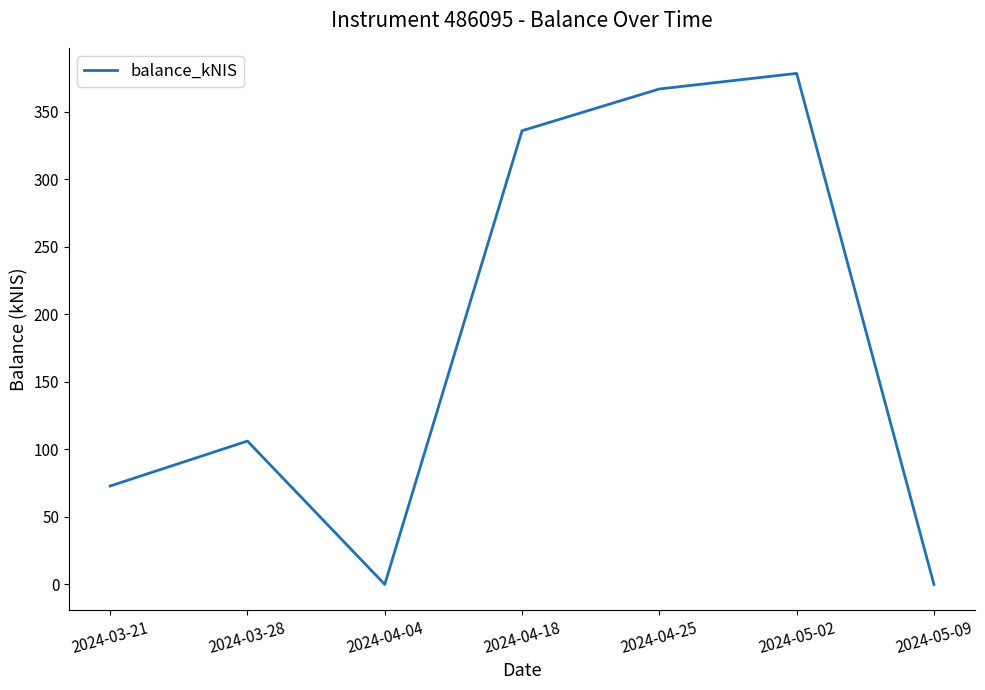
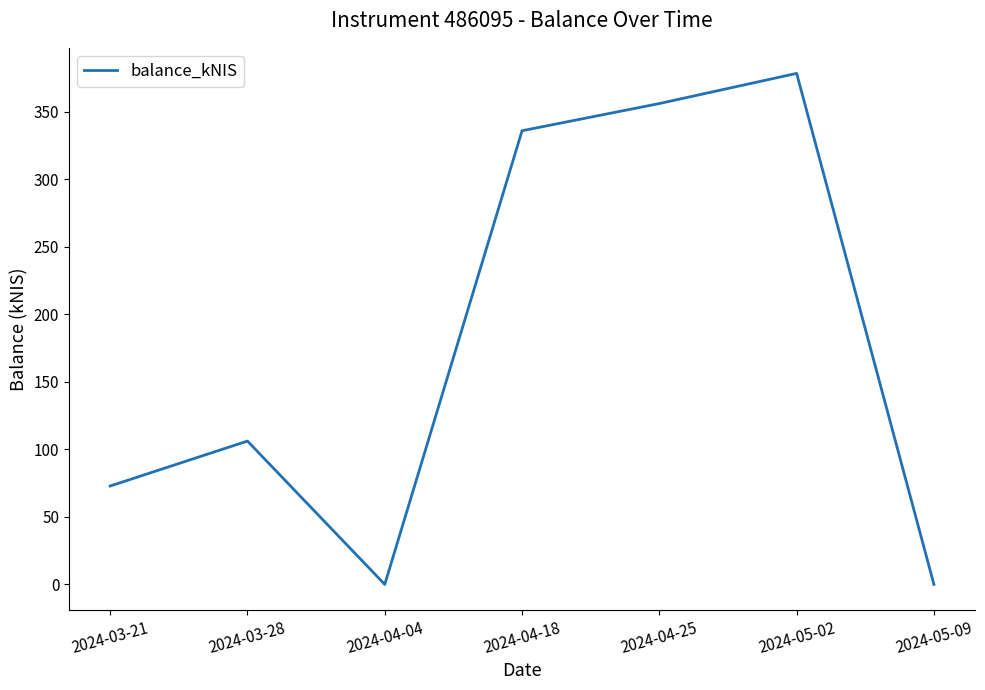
2024-04-25: 367 -> 356
